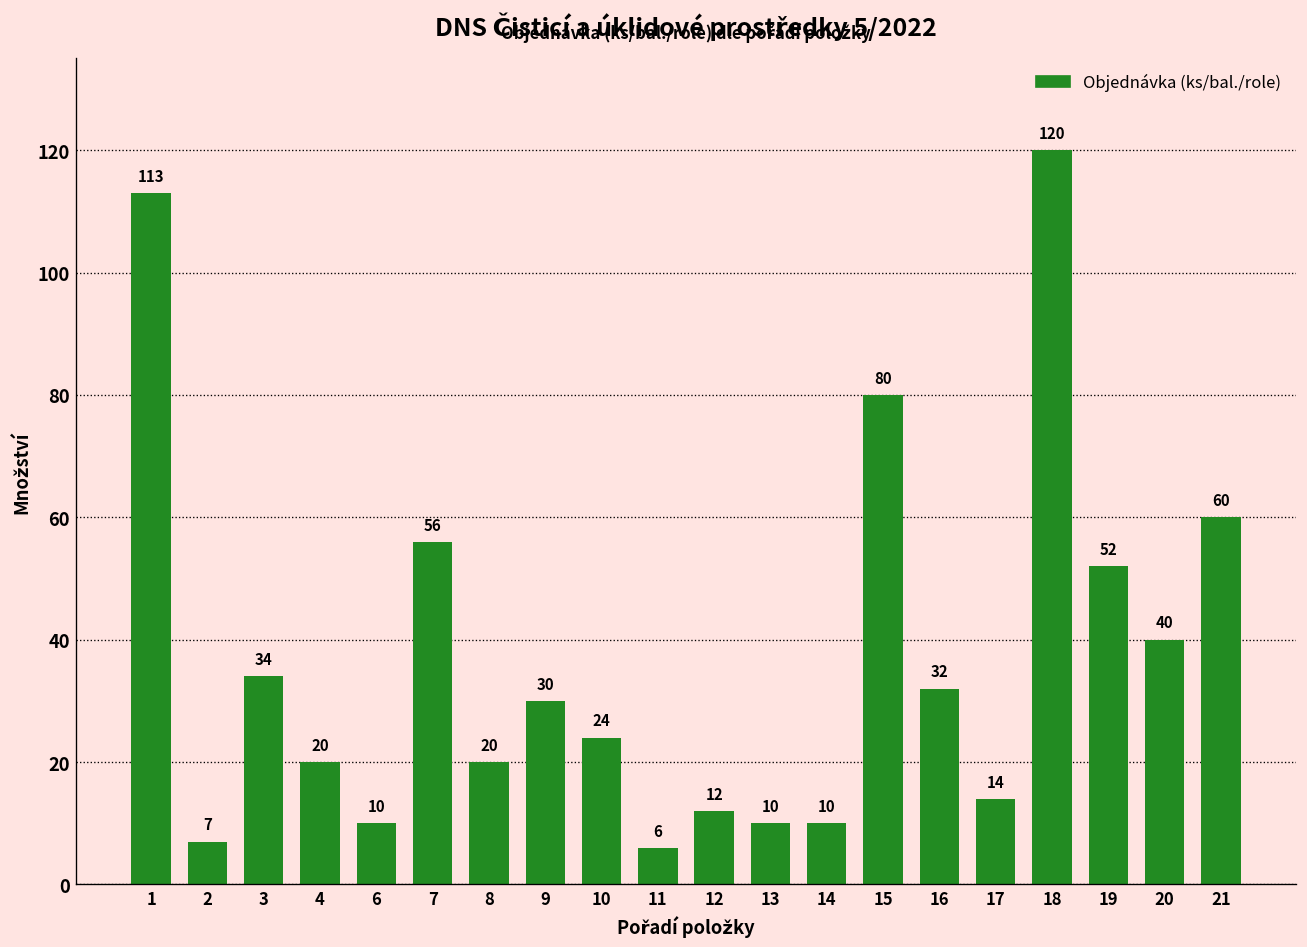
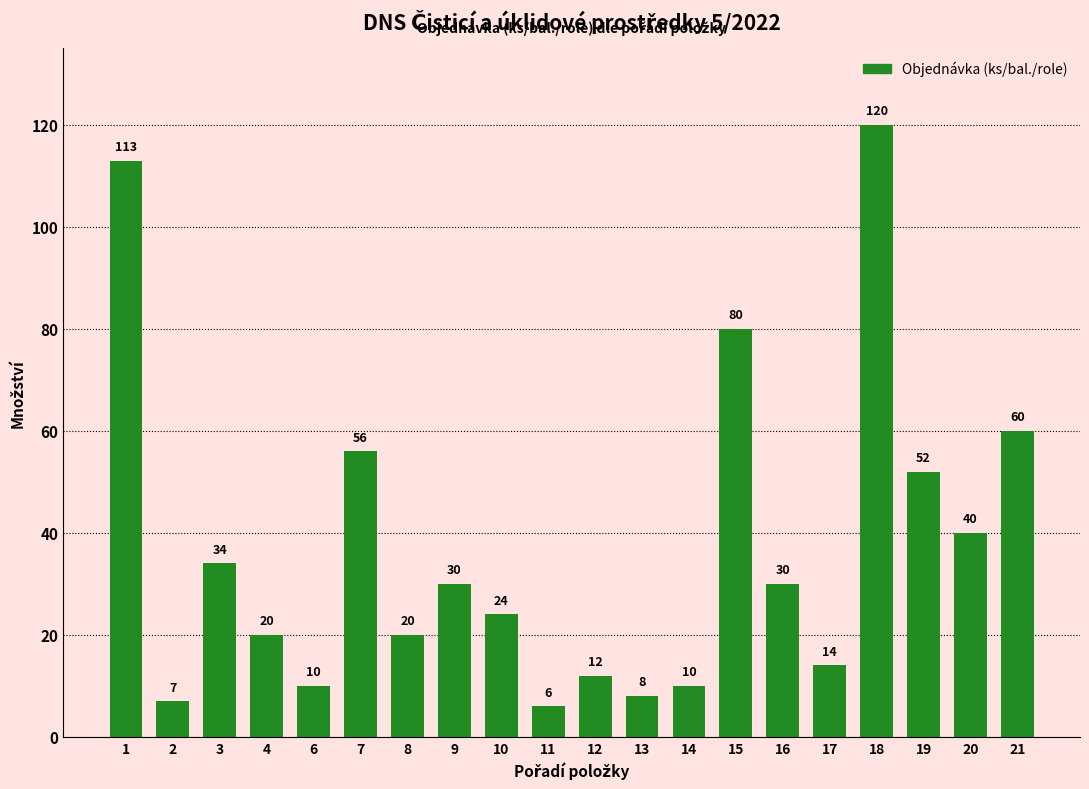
13: 10 -> 8
16: 32 -> 30
